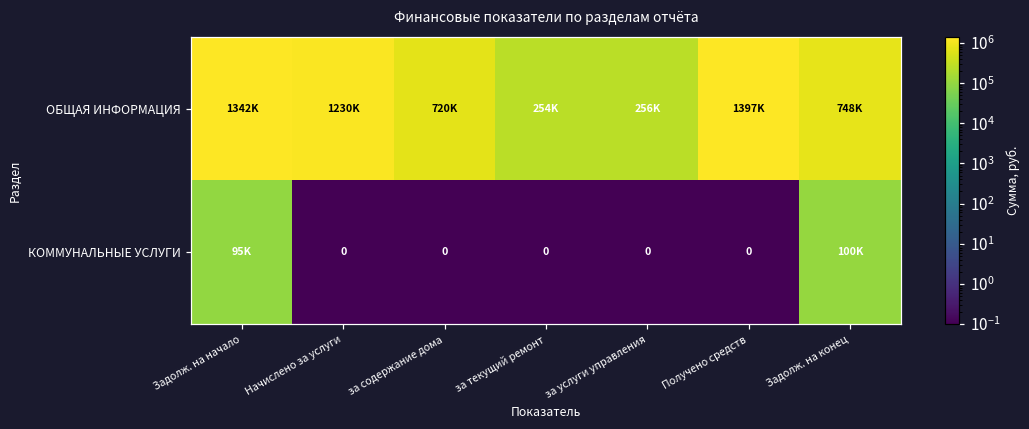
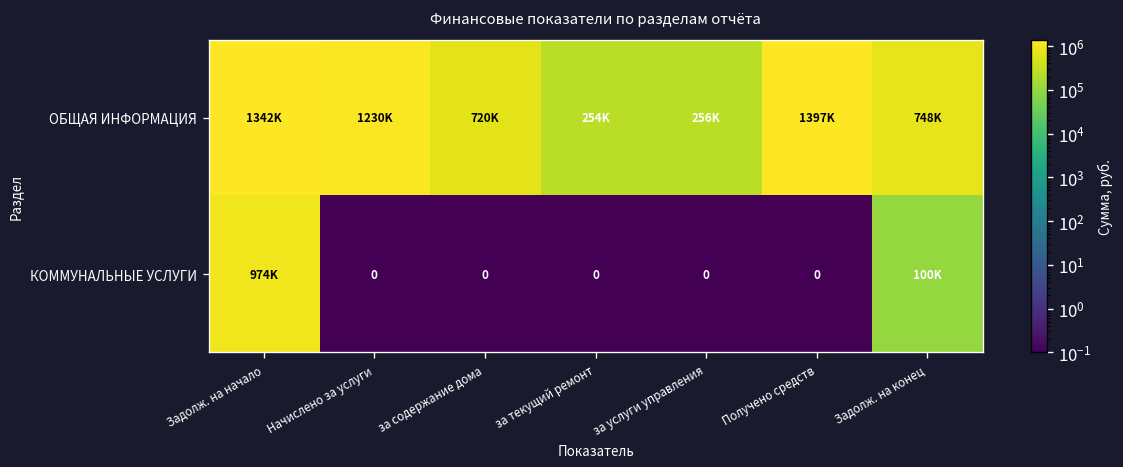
КОММУНАЛЬНЫЕ УСЛУГИ, Задолж. на начало: 95K -> 974K
